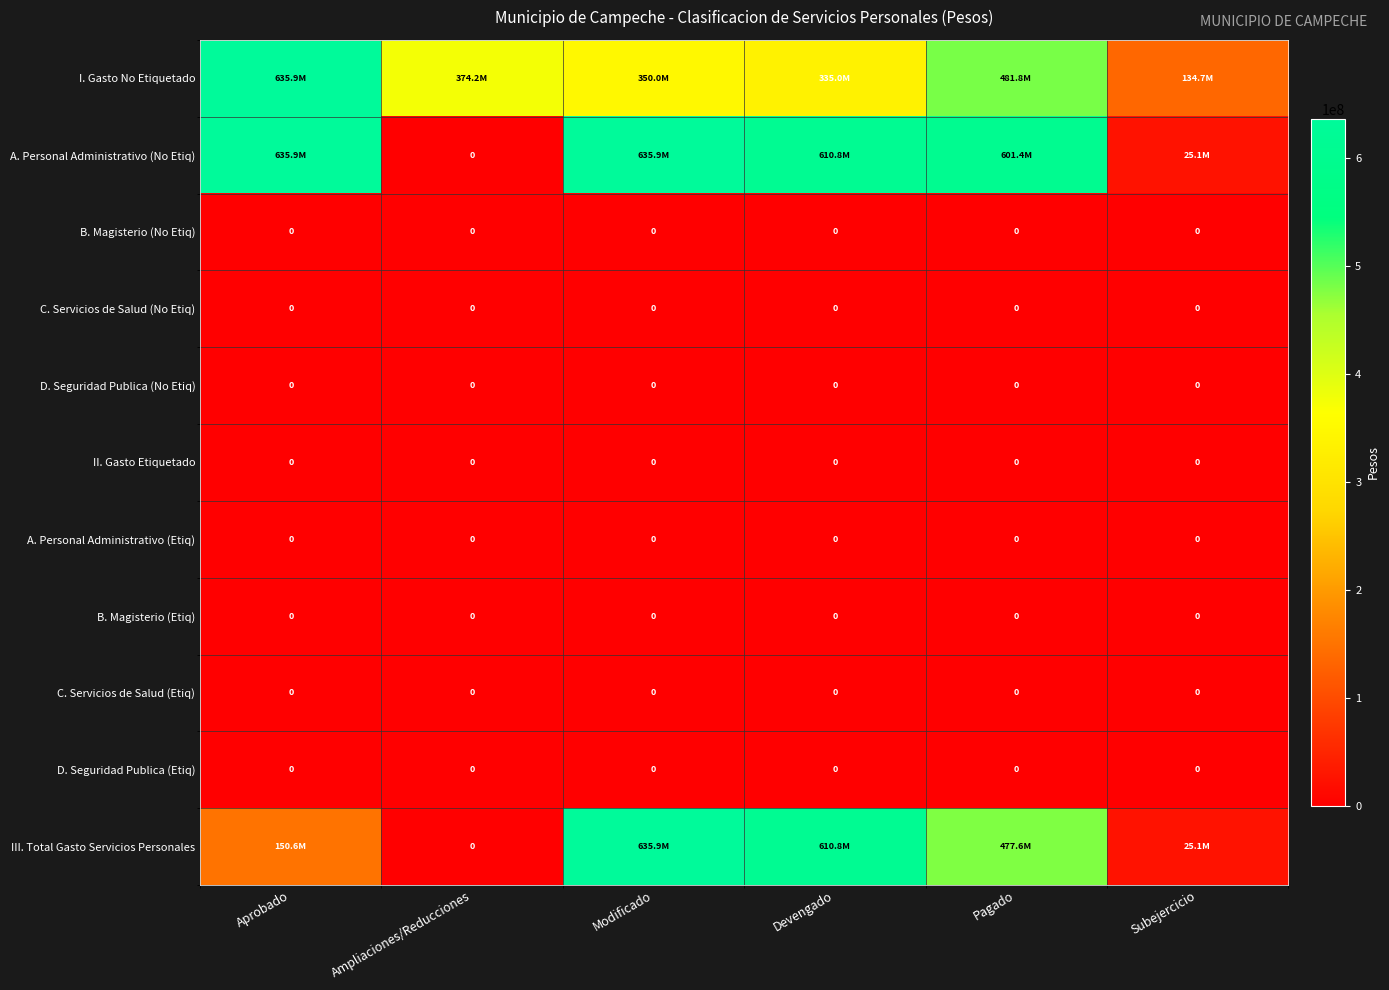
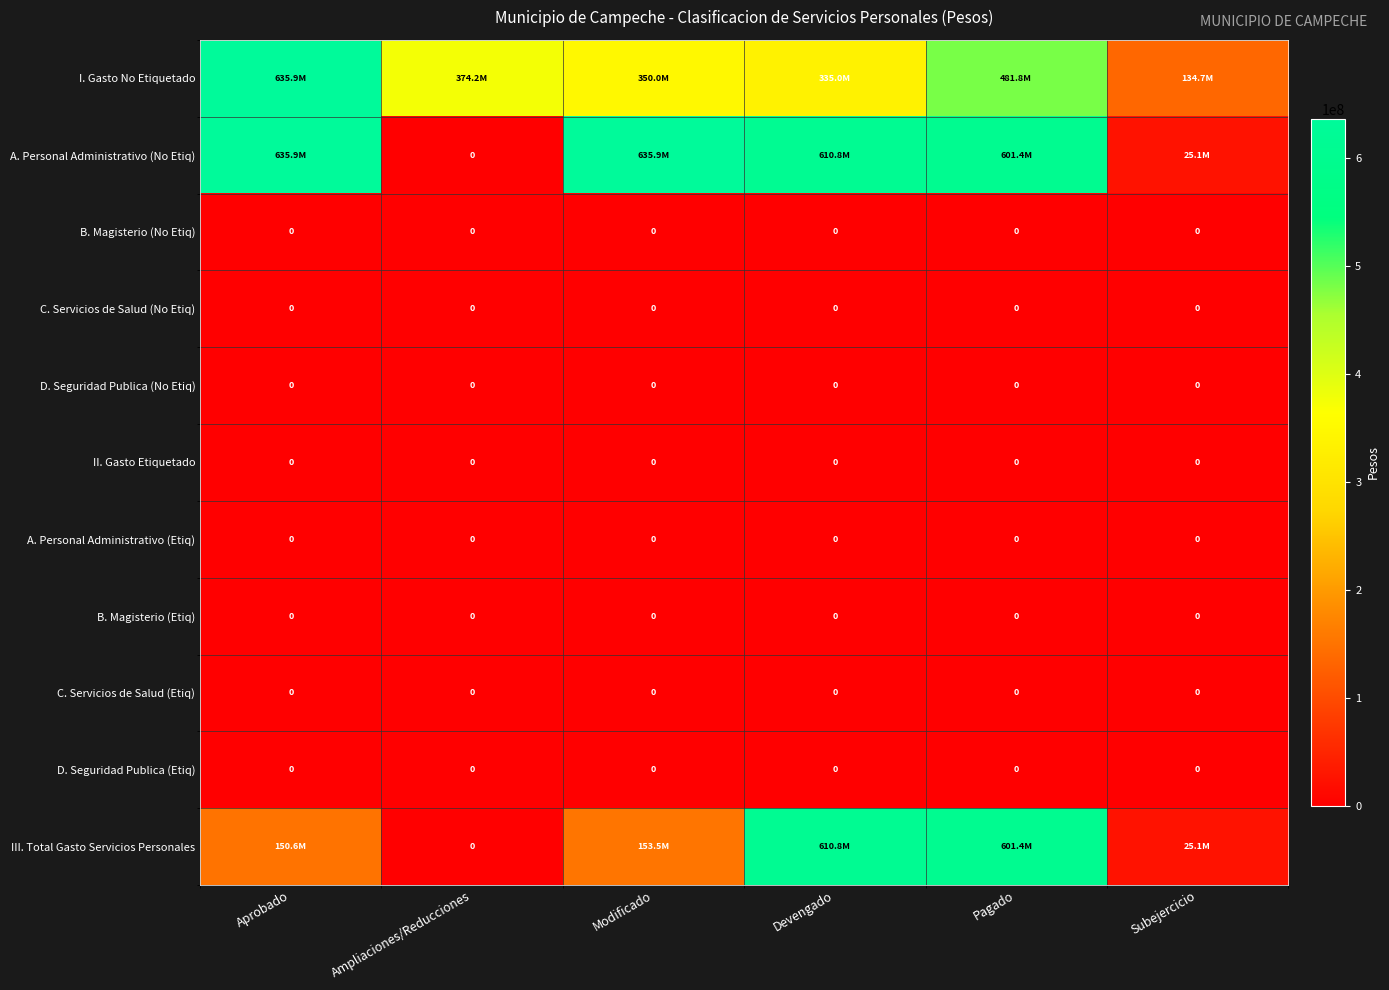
III. Total Gasto Servicios Personales, Modificado: 635.9M -> 153.5M
III. Total Gasto Servicios Personales, Pagado: 477.6M -> 601.4M
